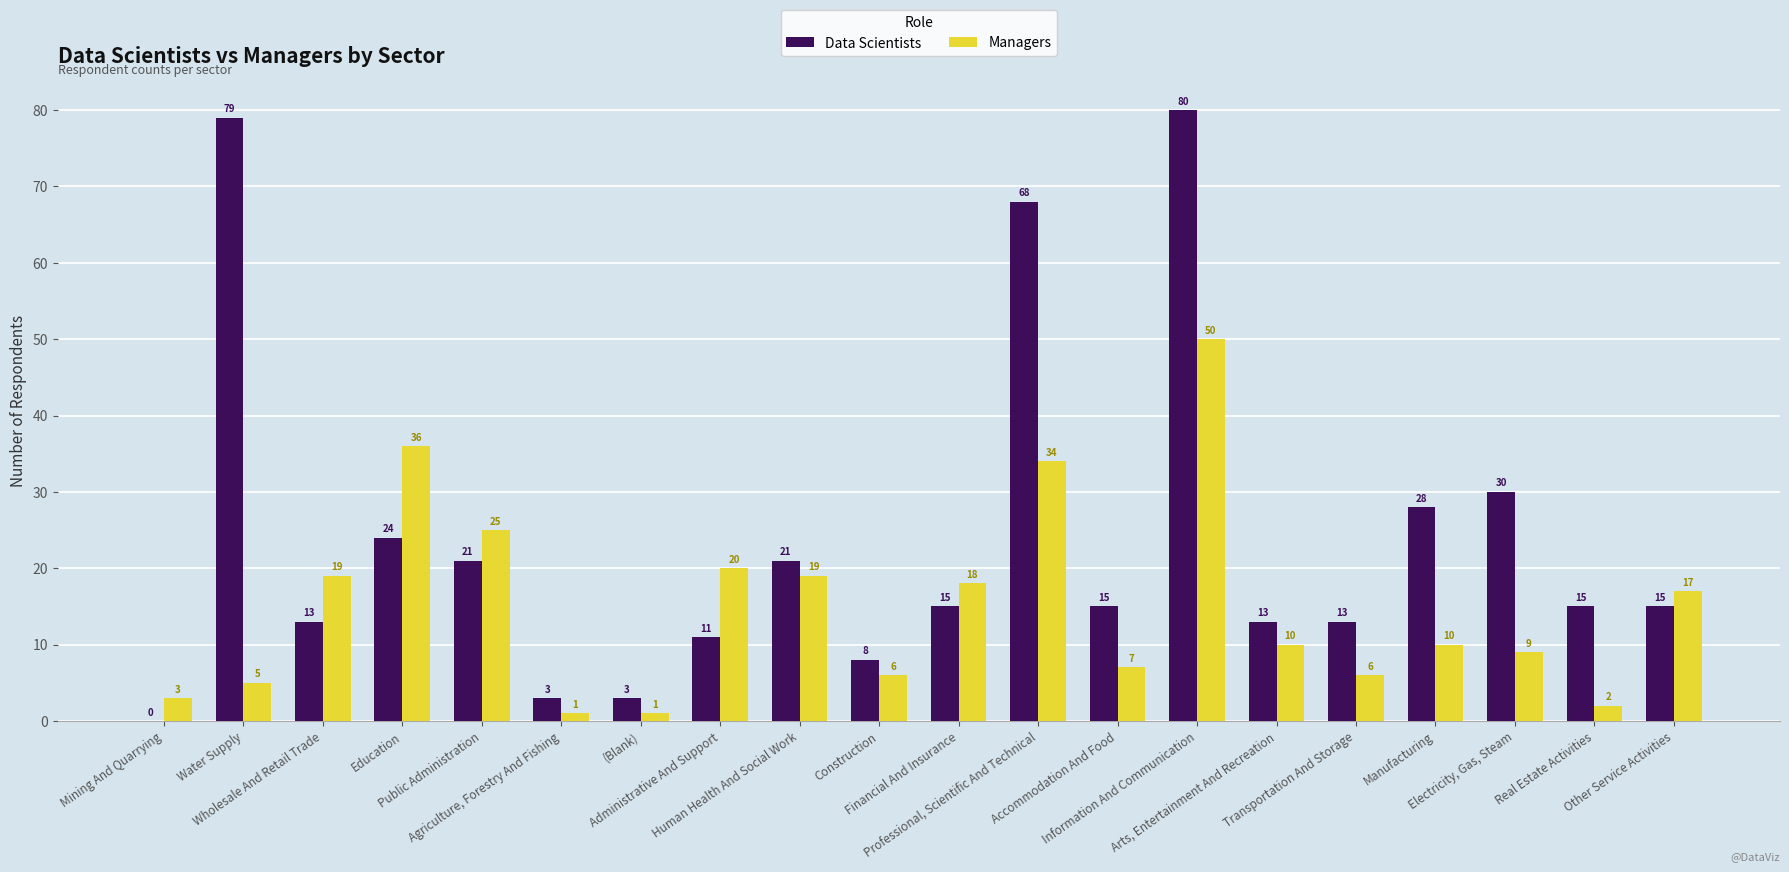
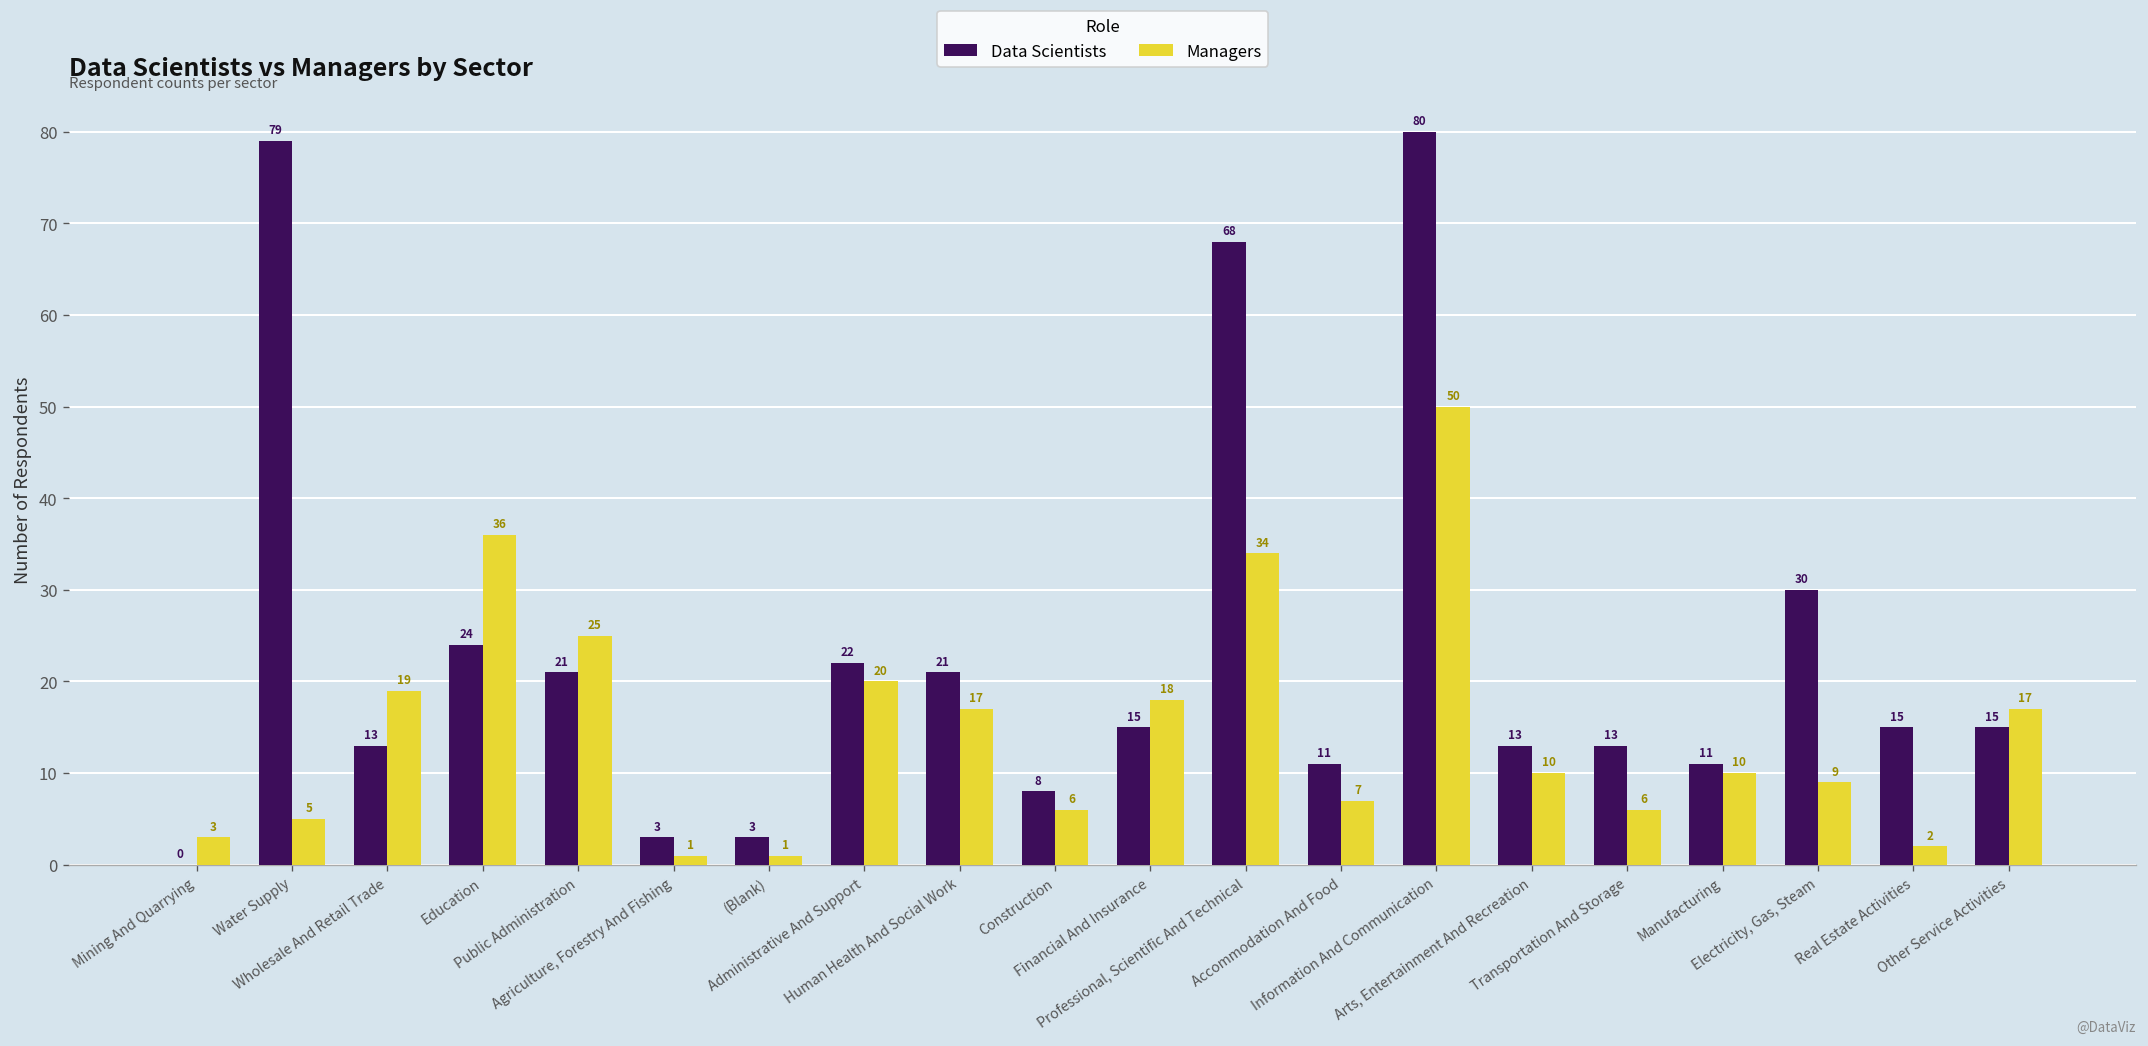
Data Scientists, Administrative And Support: 11 -> 22
Managers, Human Health And Social Work: 19 -> 17
Data Scientists, Accommodation And Food: 15 -> 11
Data Scientists, Manufacturing: 28 -> 11
